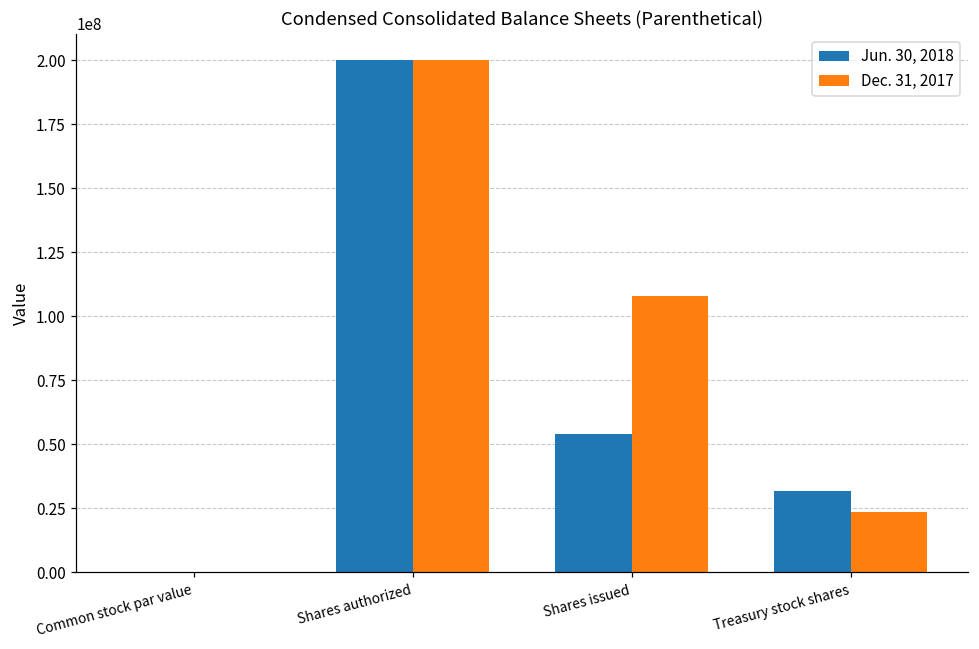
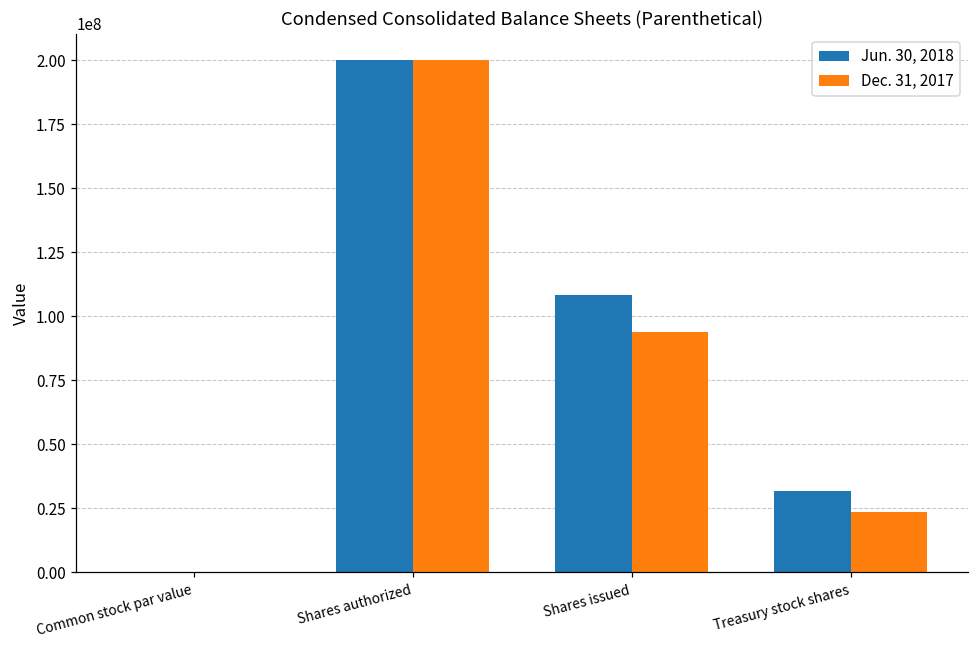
Jun. 30, 2018, Shares issued: 54000000 -> 108000000
Dec. 31, 2017, Shares issued: 108000000 -> 94000000
